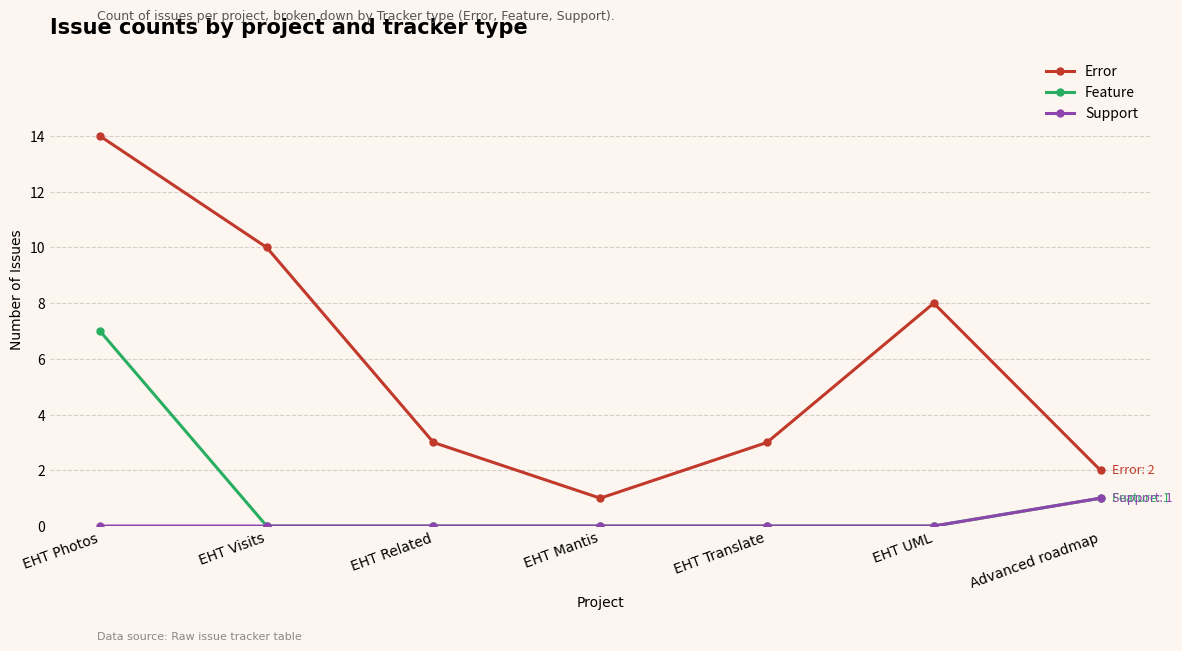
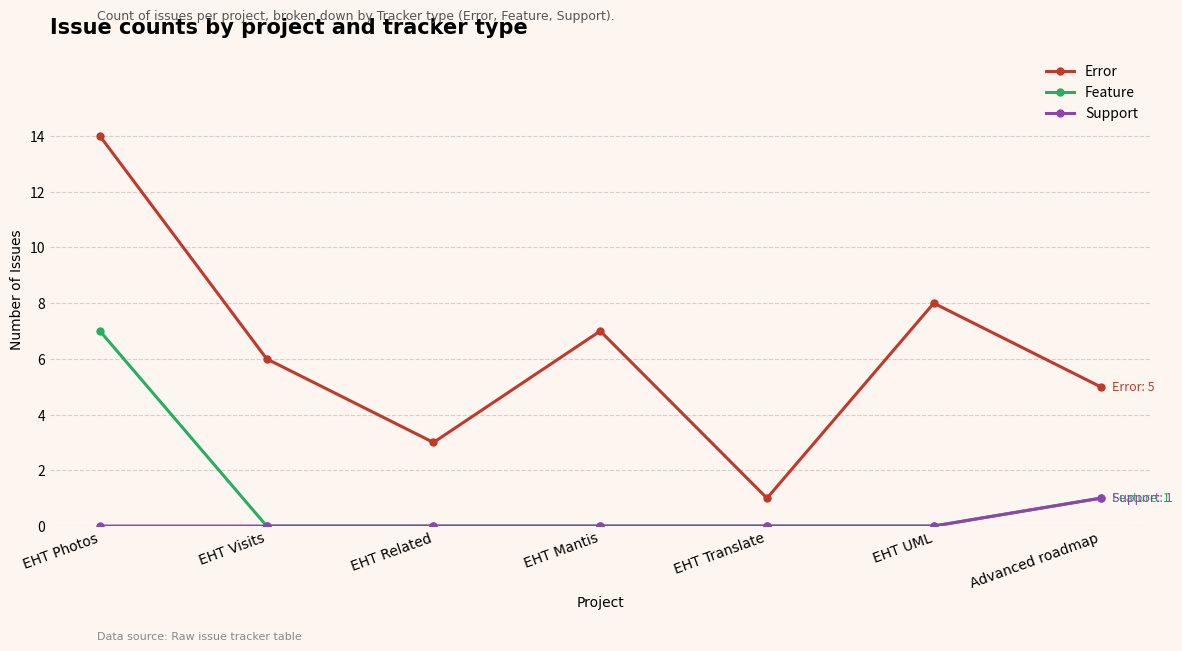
Error, EHT Visits: 10 -> 6
Error, EHT Mantis: 1 -> 7
Error, EHT Translate: 3 -> 1
Error, Advanced roadmap: 2 -> 5
